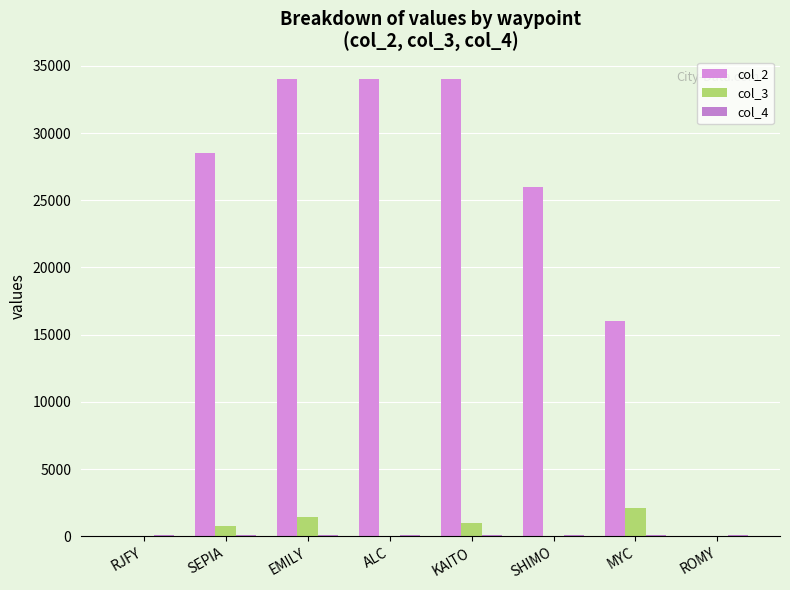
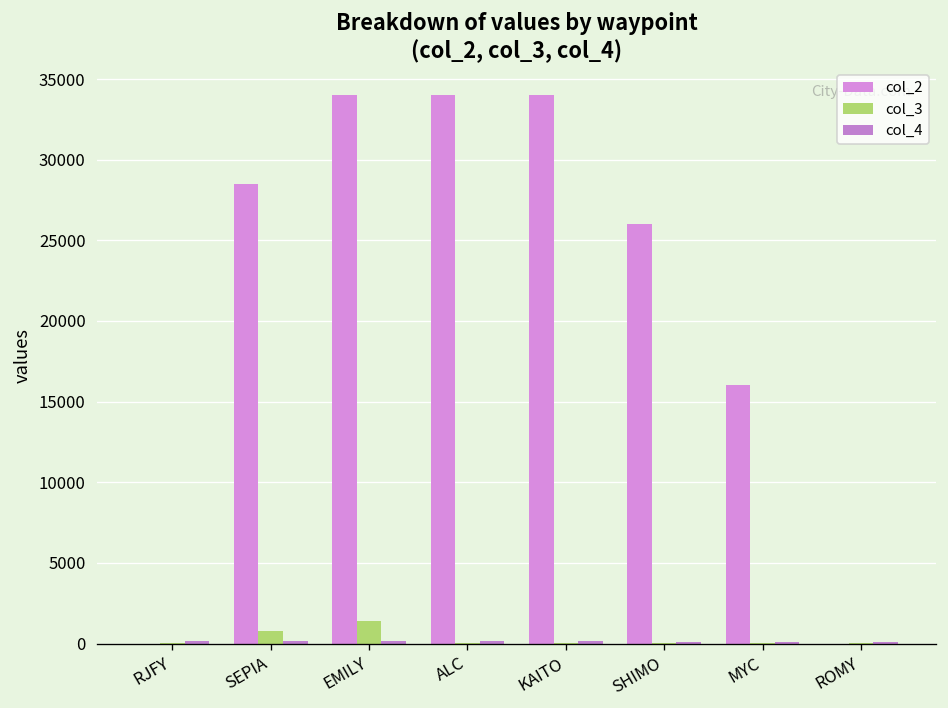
col_3, KAITO: 1000 -> 0
col_3, MYC: 2100 -> 0
